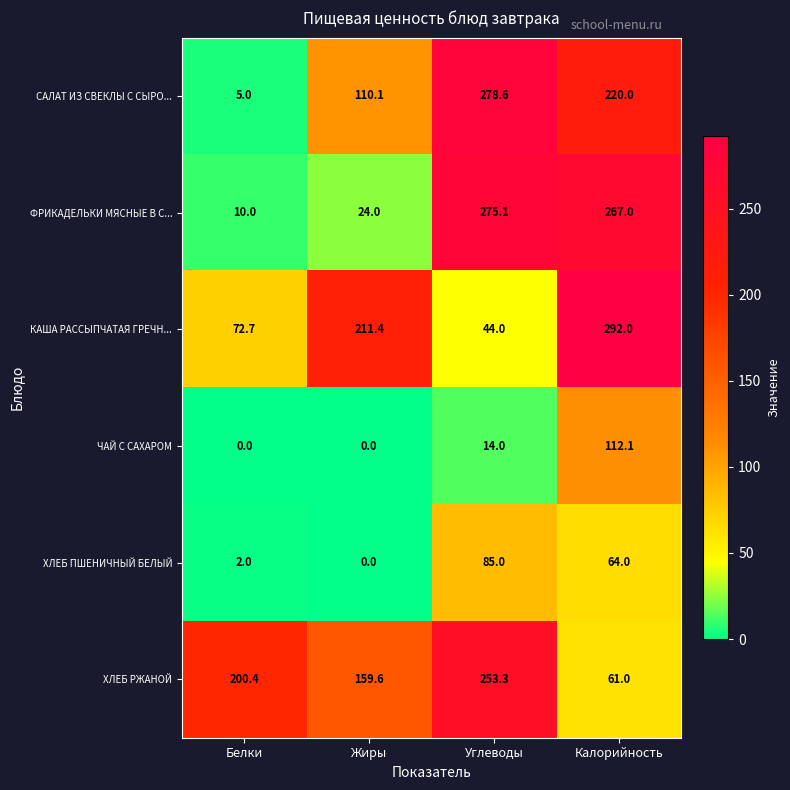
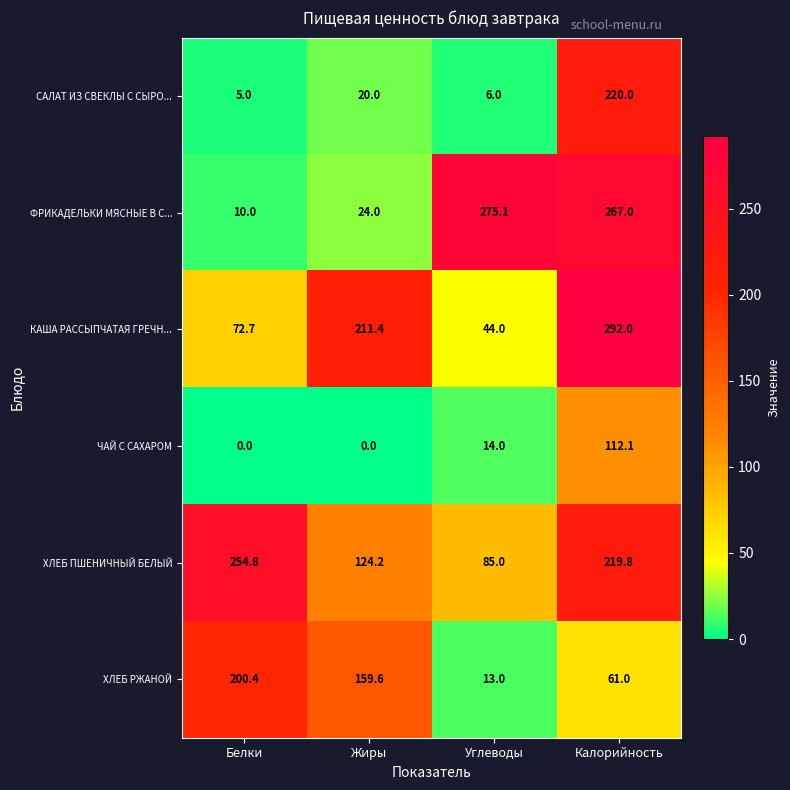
САЛАТ ИЗ СВЕКЛЫ С СЫРО..., Жиры: 110.1 -> 20.0
САЛАТ ИЗ СВЕКЛЫ С СЫРО..., Углеводы: 278.6 -> 6.0
ХЛЕБ ПШЕНИЧНЫЙ БЕЛЫЙ, Белки: 2.0 -> 254.8
ХЛЕБ ПШЕНИЧНЫЙ БЕЛЫЙ, Жиры: 0.0 -> 124.2
ХЛЕБ ПШЕНИЧНЫЙ БЕЛЫЙ, Калорийность: 64.0 -> 219.8
ХЛЕБ РЖАНОЙ, Углеводы: 253.3 -> 13.0
